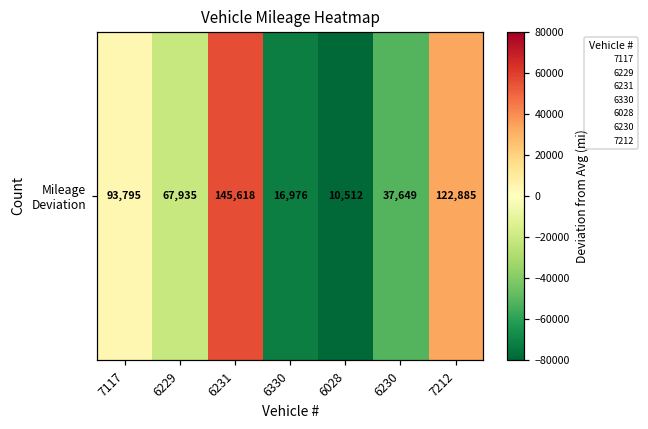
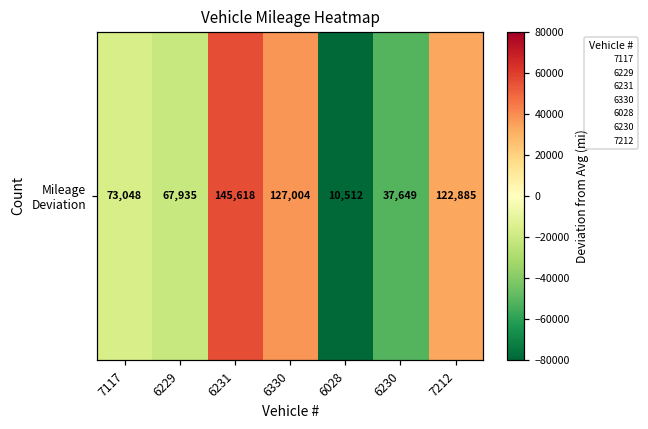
Mileage Deviation, 7117: 93,795 -> 73,048
Mileage Deviation, 6330: 16,976 -> 127,004
